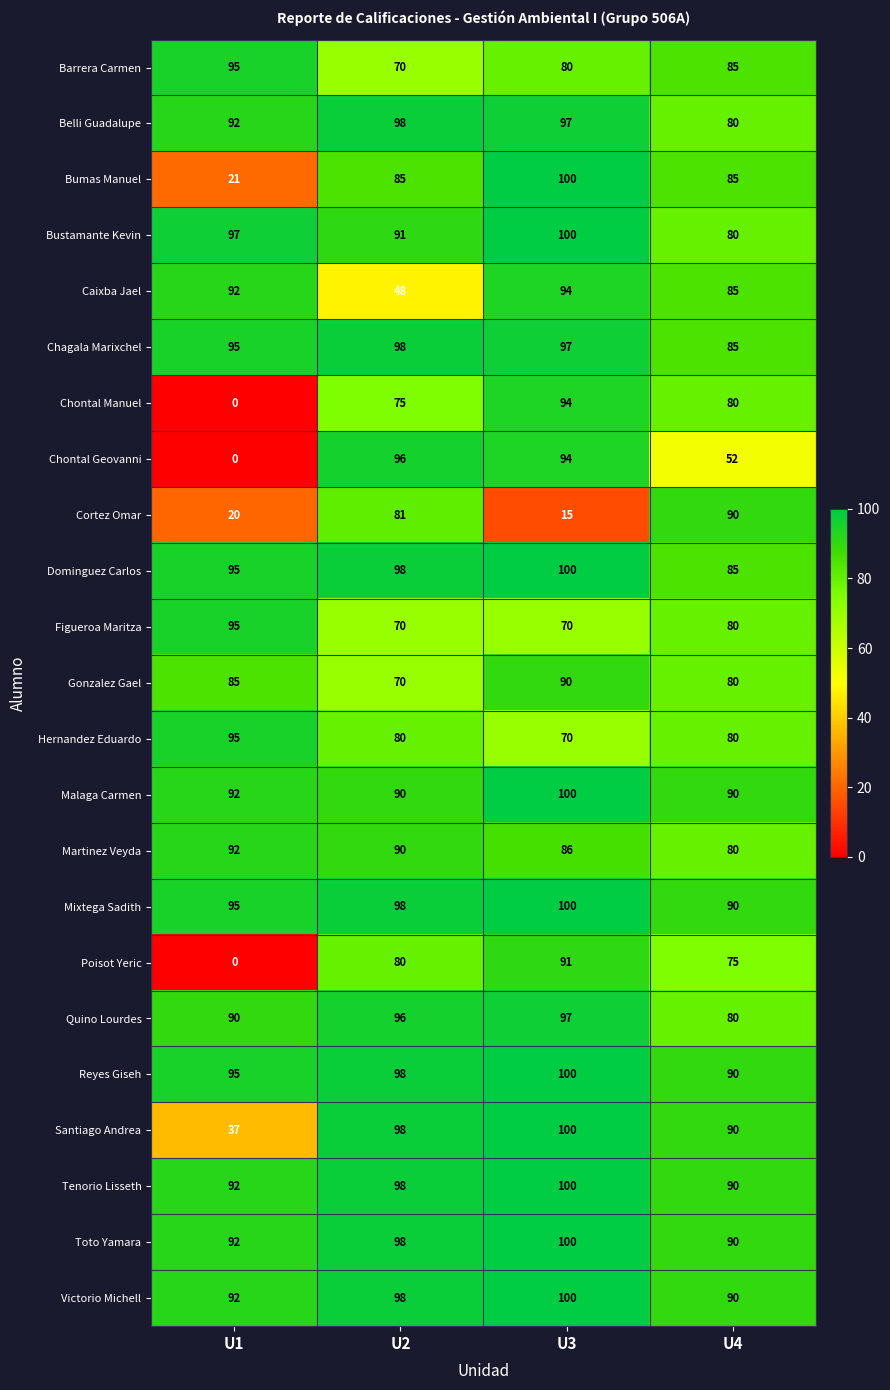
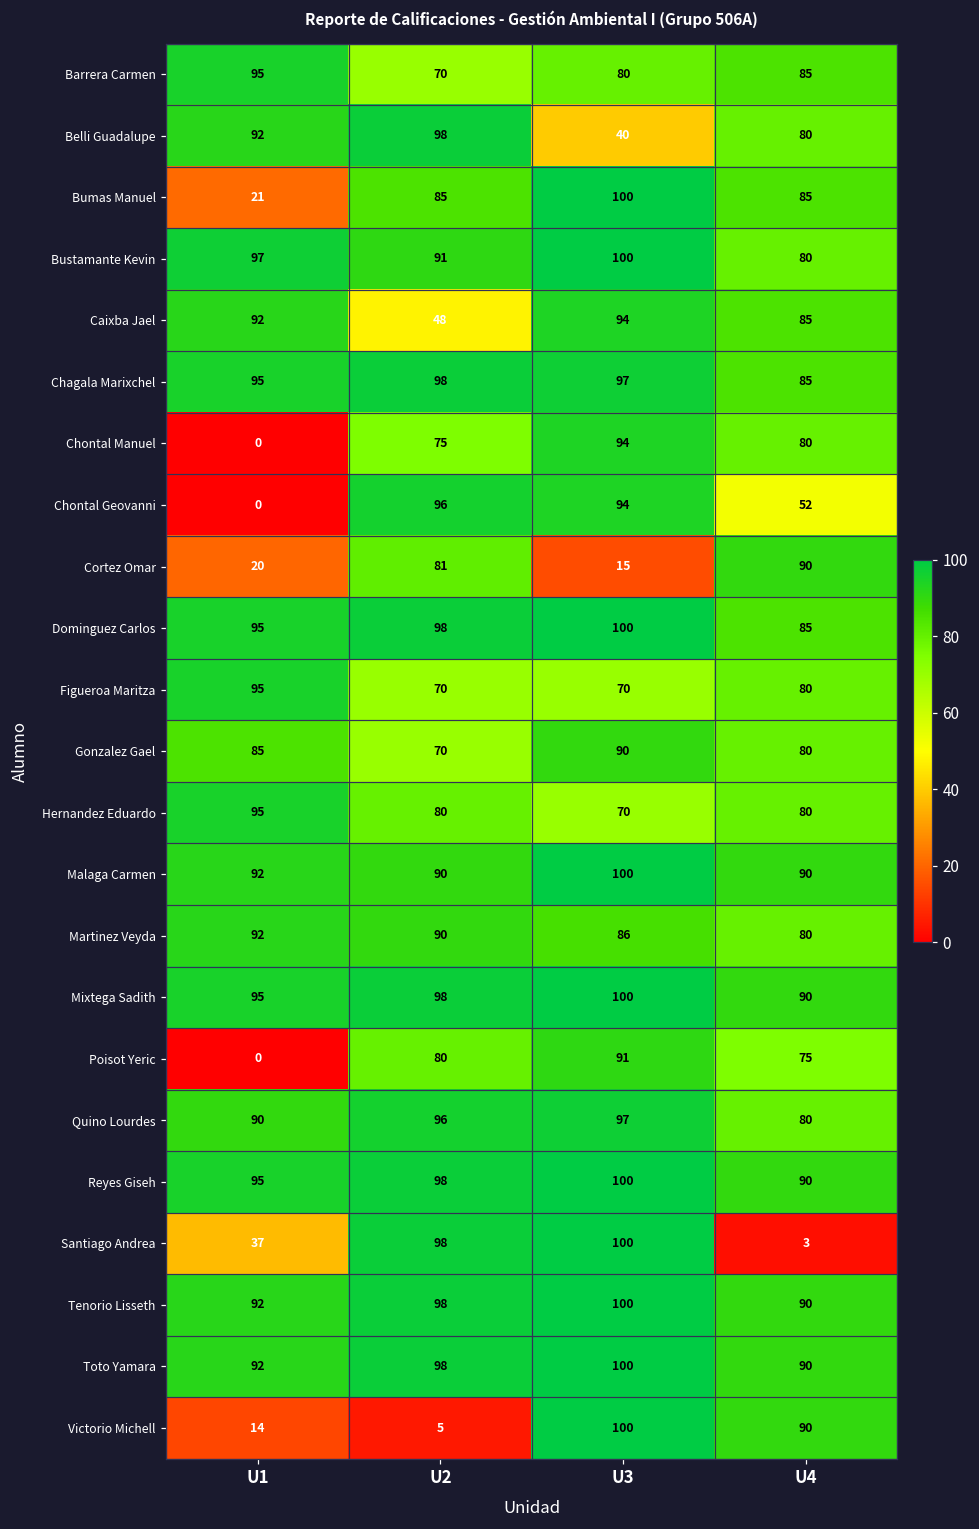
Belli Guadalupe, U3: 97 -> 40
Santiago Andrea, U4: 90 -> 3
Victorio Michell, U1: 92 -> 14
Victorio Michell, U2: 98 -> 5
